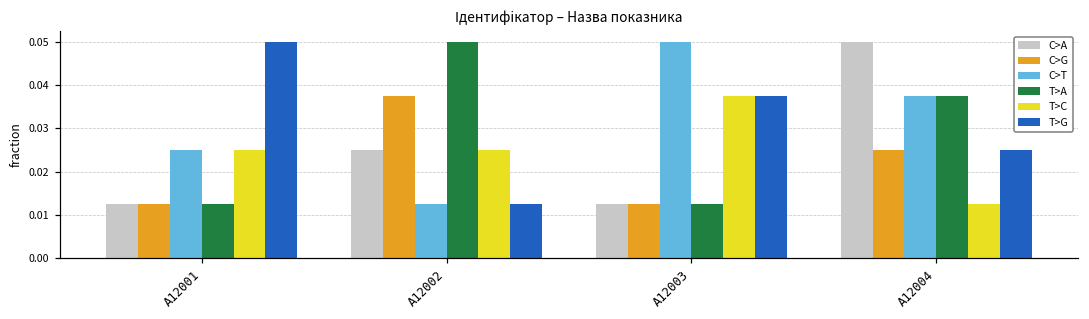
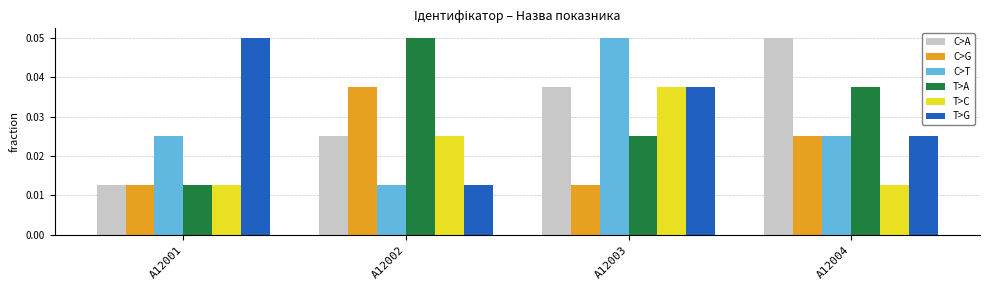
T>C, A12001: 0.025 -> 0.013
C>A, A12003: 0.013 -> 0.038
T>A, A12003: 0.013 -> 0.025
C>T, A12004: 0.038 -> 0.025
